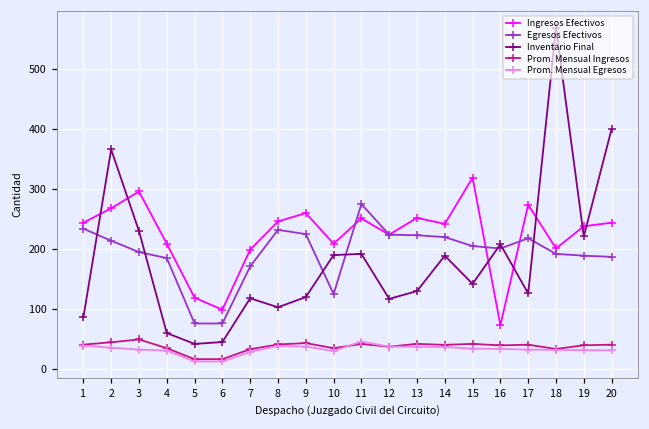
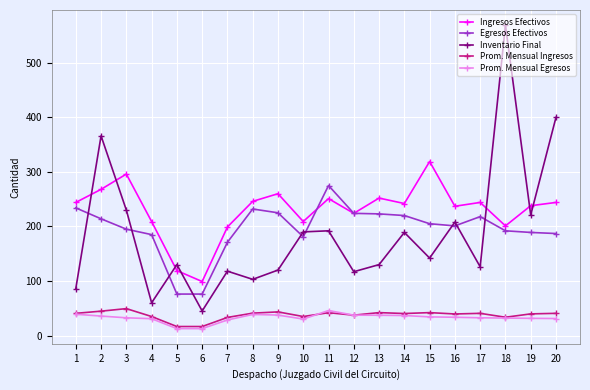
Inventario Final, 5: 40 -> 130
Egresos Efectivos, 10: 130 -> 180
Ingresos Efectivos, 16: 70 -> 240
Ingresos Efectivos, 17: 270 -> 240
